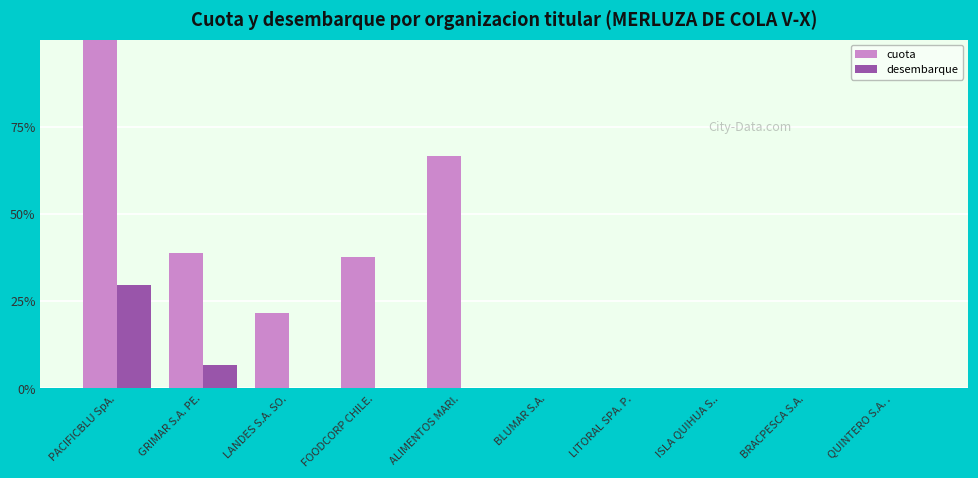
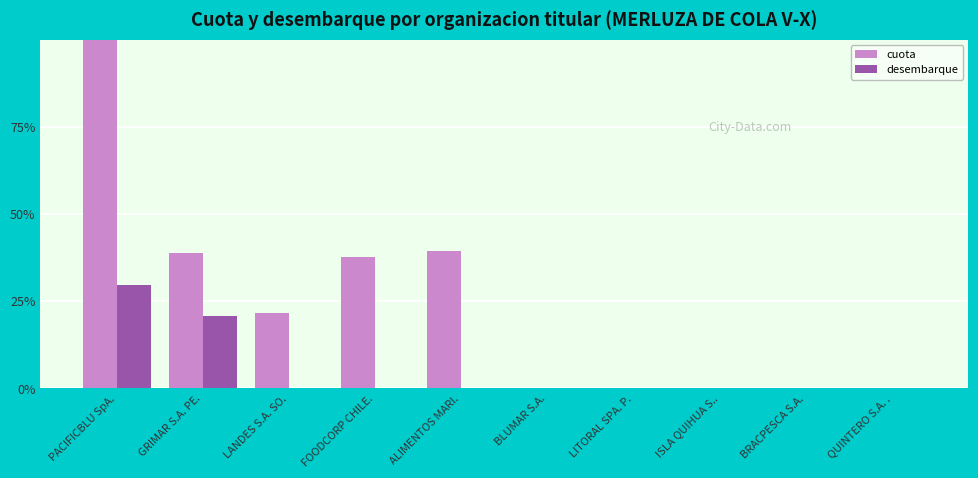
desembarque, GRIMAR S.A. PE.: 7% -> 21%
cuota, ALIMENTOS MARI.: 67% -> 39%
